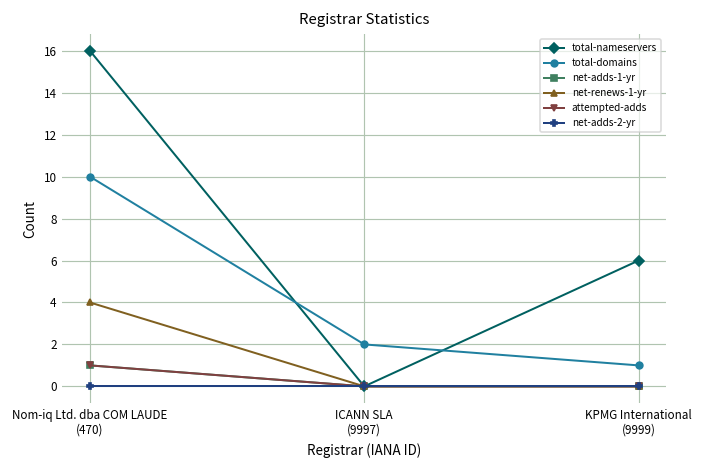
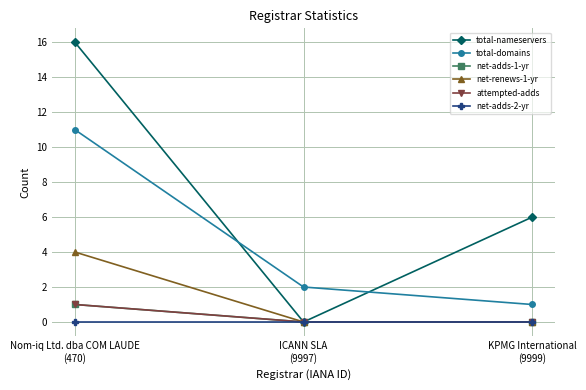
total-domains, Nom-iq Ltd. dba COM LAUDE (470): 10 -> 11
